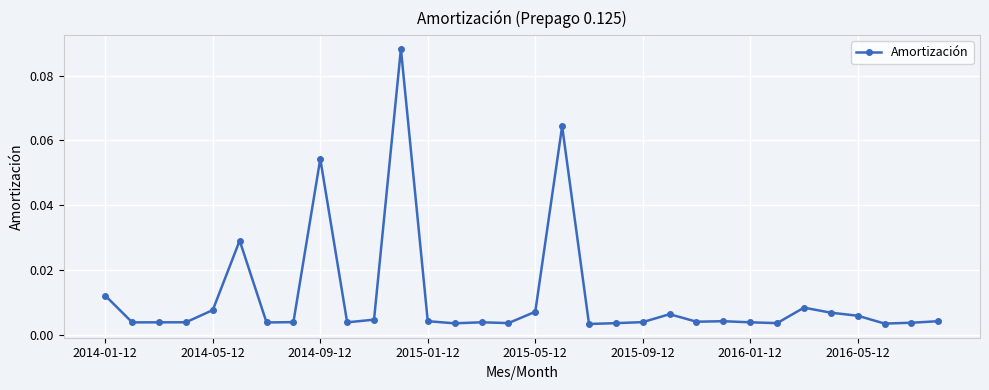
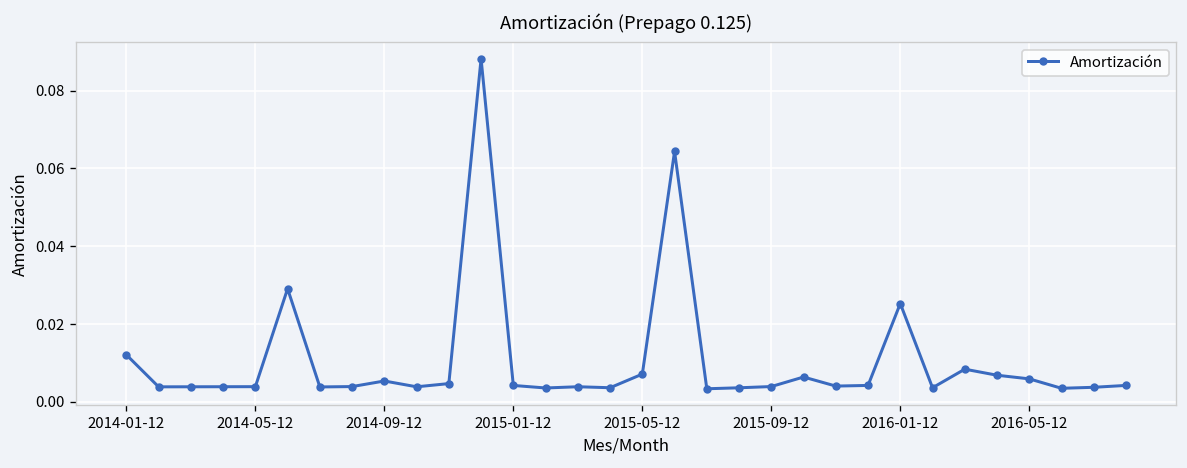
2014-05-12: 0.008 -> 0.004
2014-09-12: 0.054 -> 0.005
2016-01-12: 0.004 -> 0.025
